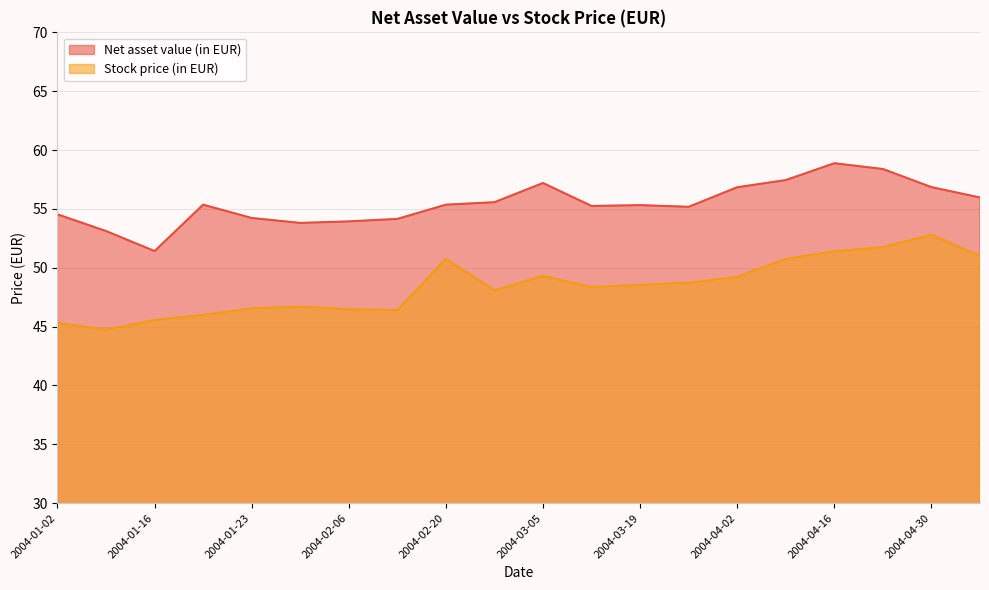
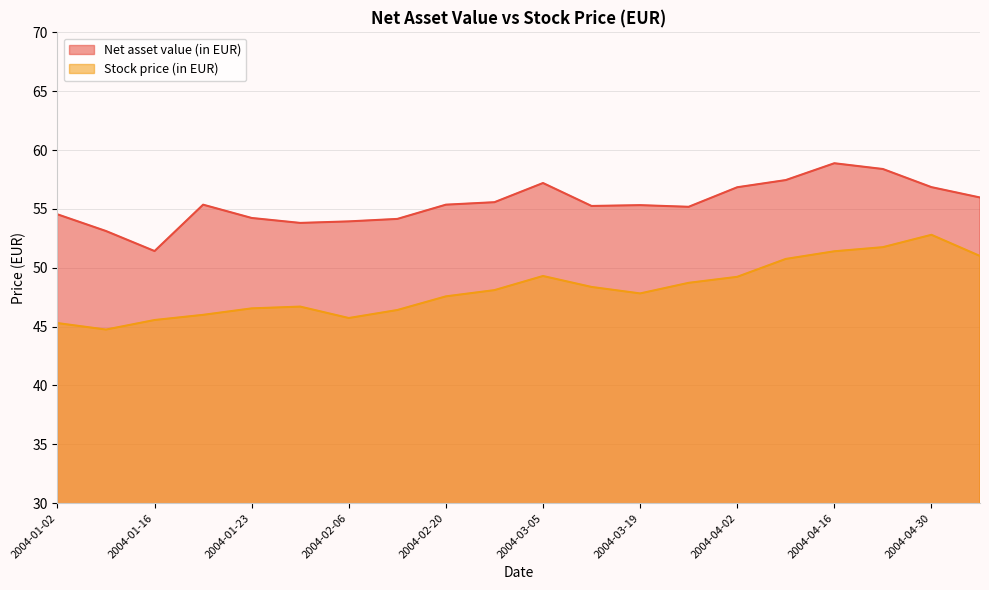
Stock price (in EUR), 2004-02-06: 46.5 -> 45.7
Stock price (in EUR), 2004-02-20: 50.8 -> 47.6
Stock price (in EUR), 2004-03-19: 48.6 -> 47.8
